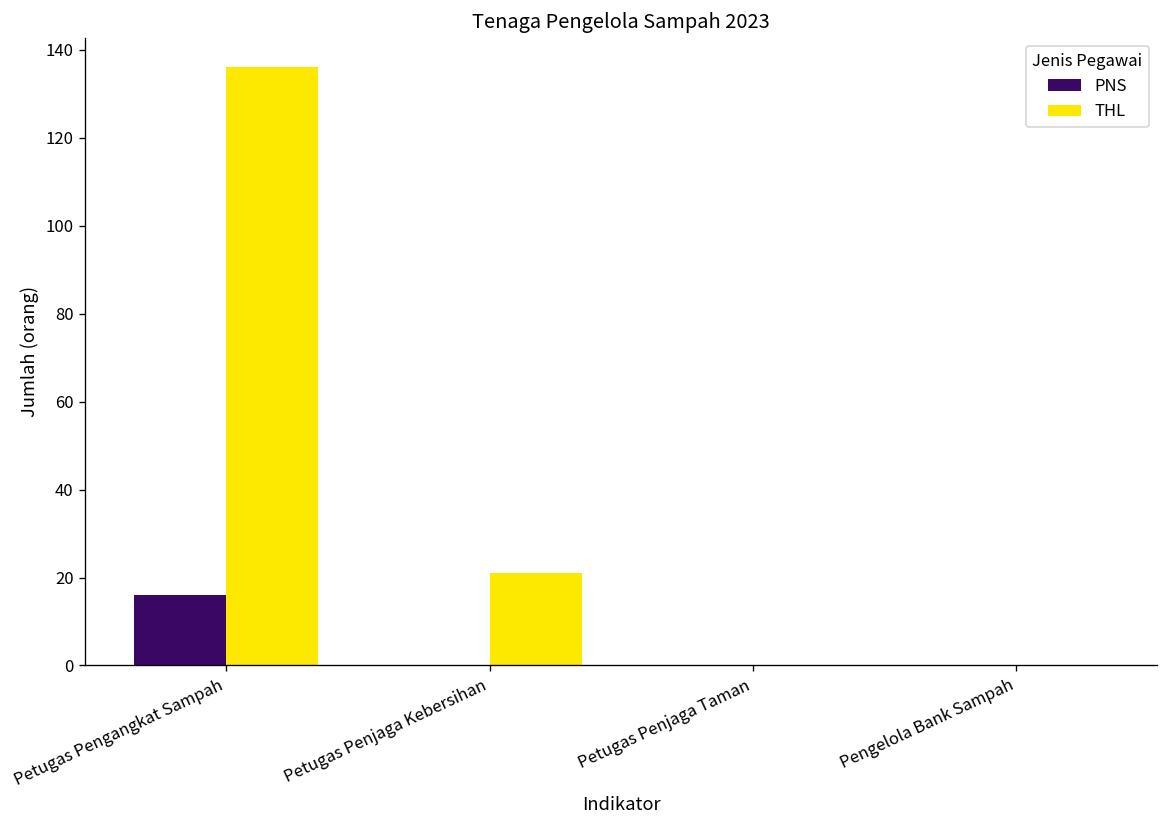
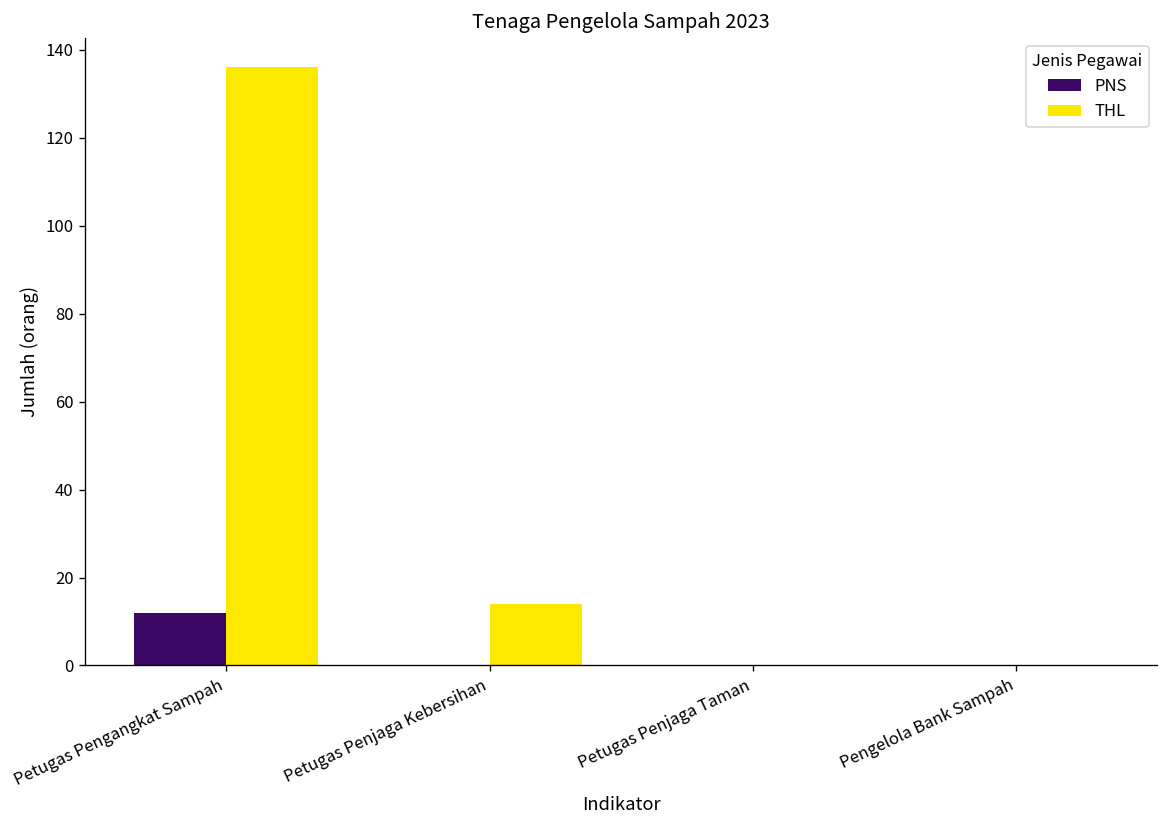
PNS, Petugas Pengangkat Sampah: 16 -> 12
THL, Petugas Penjaga Kebersihan: 21 -> 14
